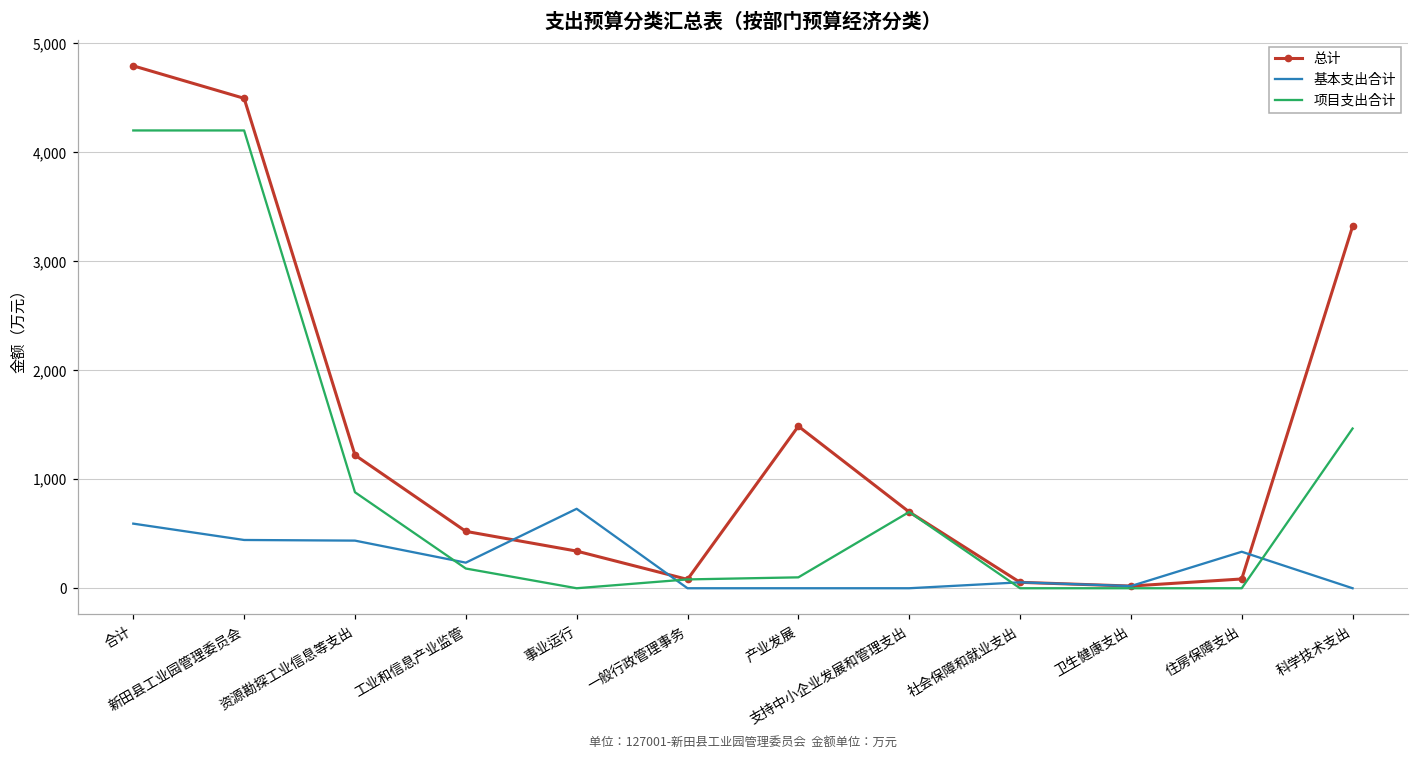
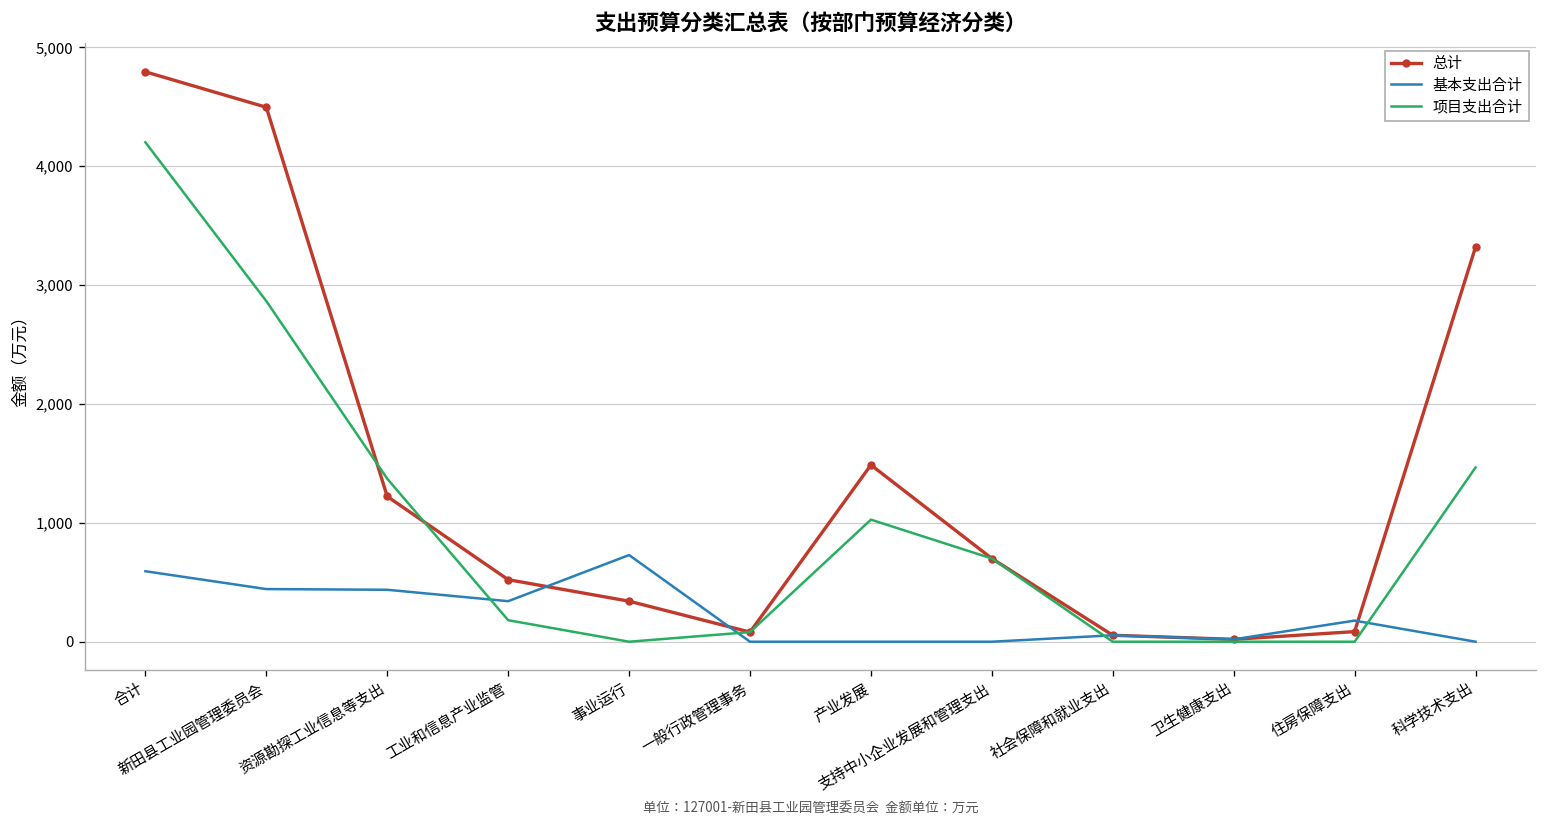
项目支出合计, 新田县工业园管理委员会: 4,200 -> 2,900
项目支出合计, 资源勘探工业信息等支出: 900 -> 1,400
基本支出合计, 工业和信息产业监管: 200 -> 300
项目支出合计, 产业发展: 100 -> 1,000
基本支出合计, 住房保障支出: 300 -> 200
